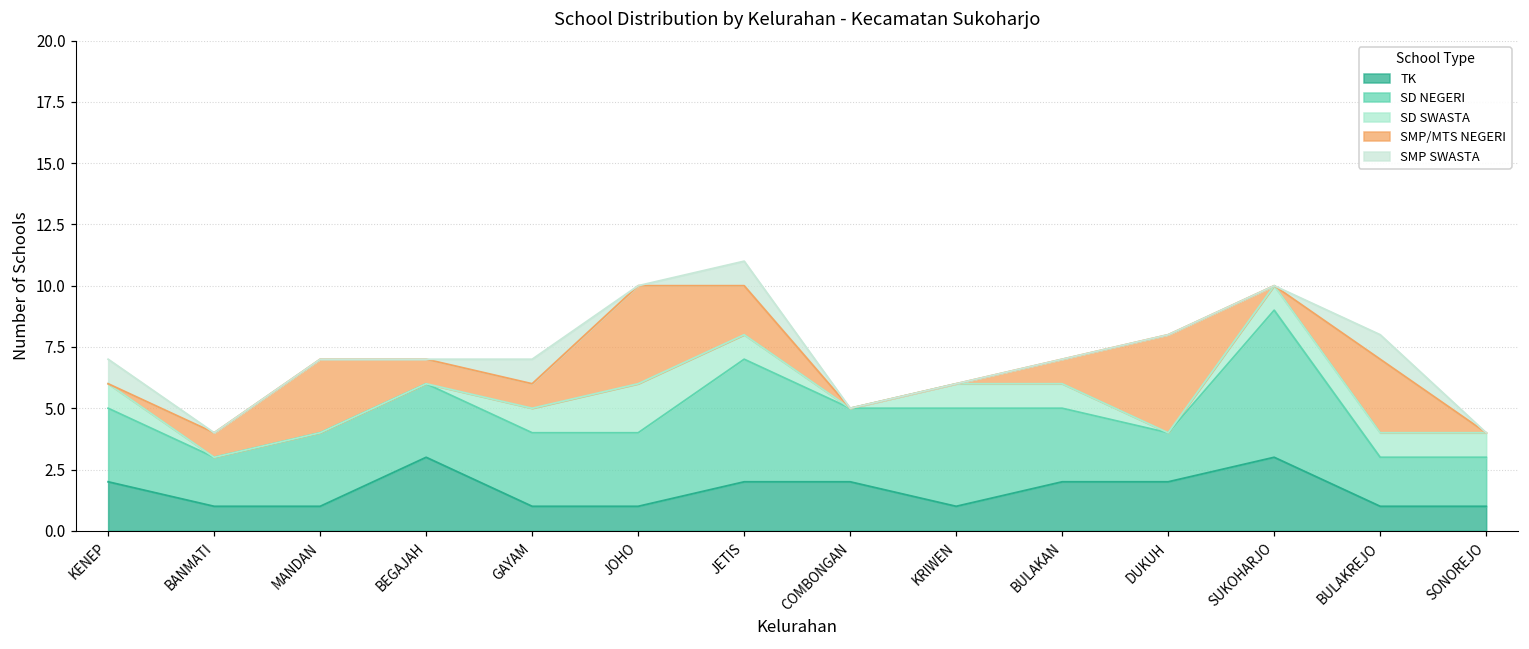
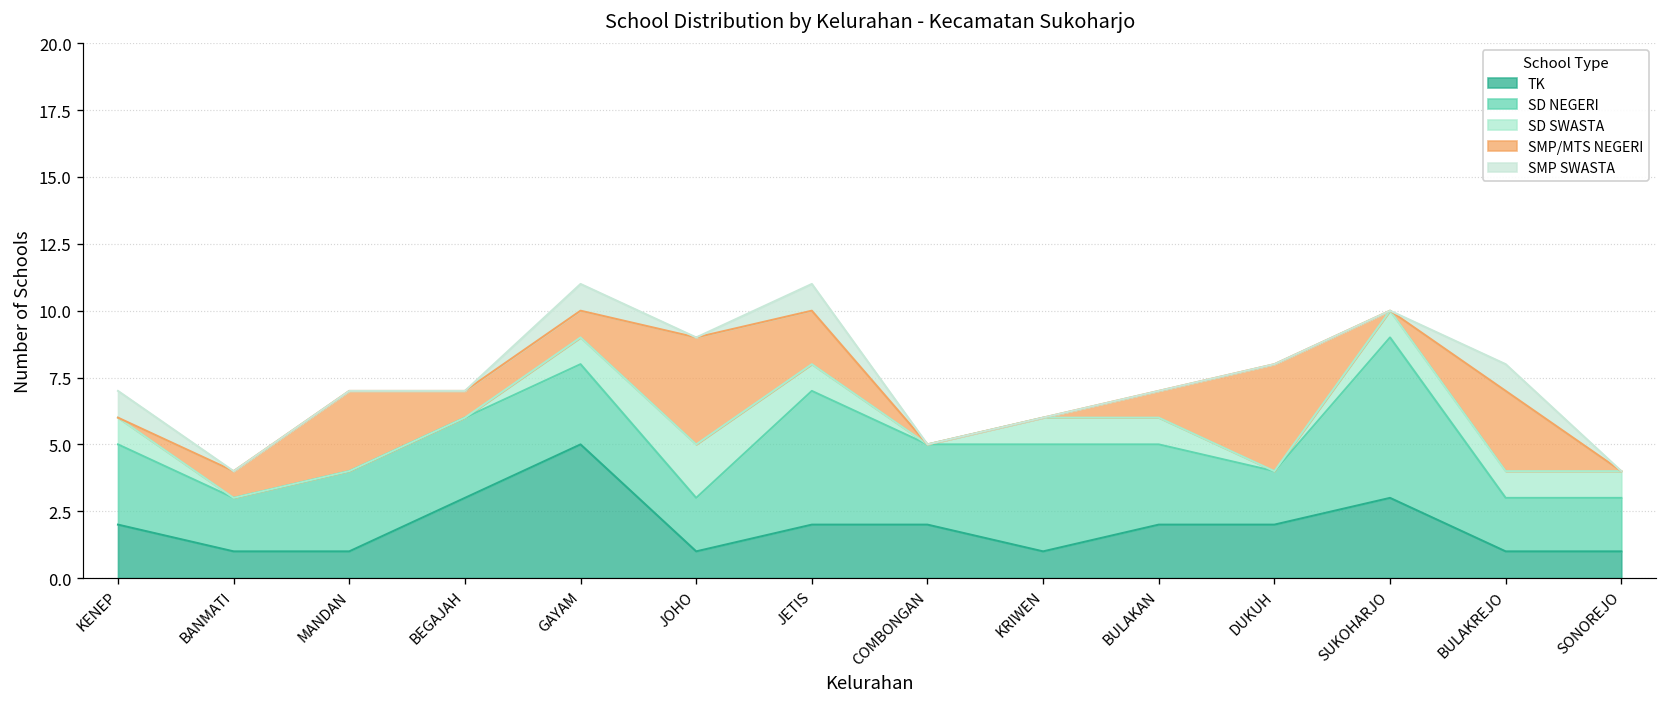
TK, GAYAM: 1 -> 5
SD NEGERI, JOHO: 3 -> 2
